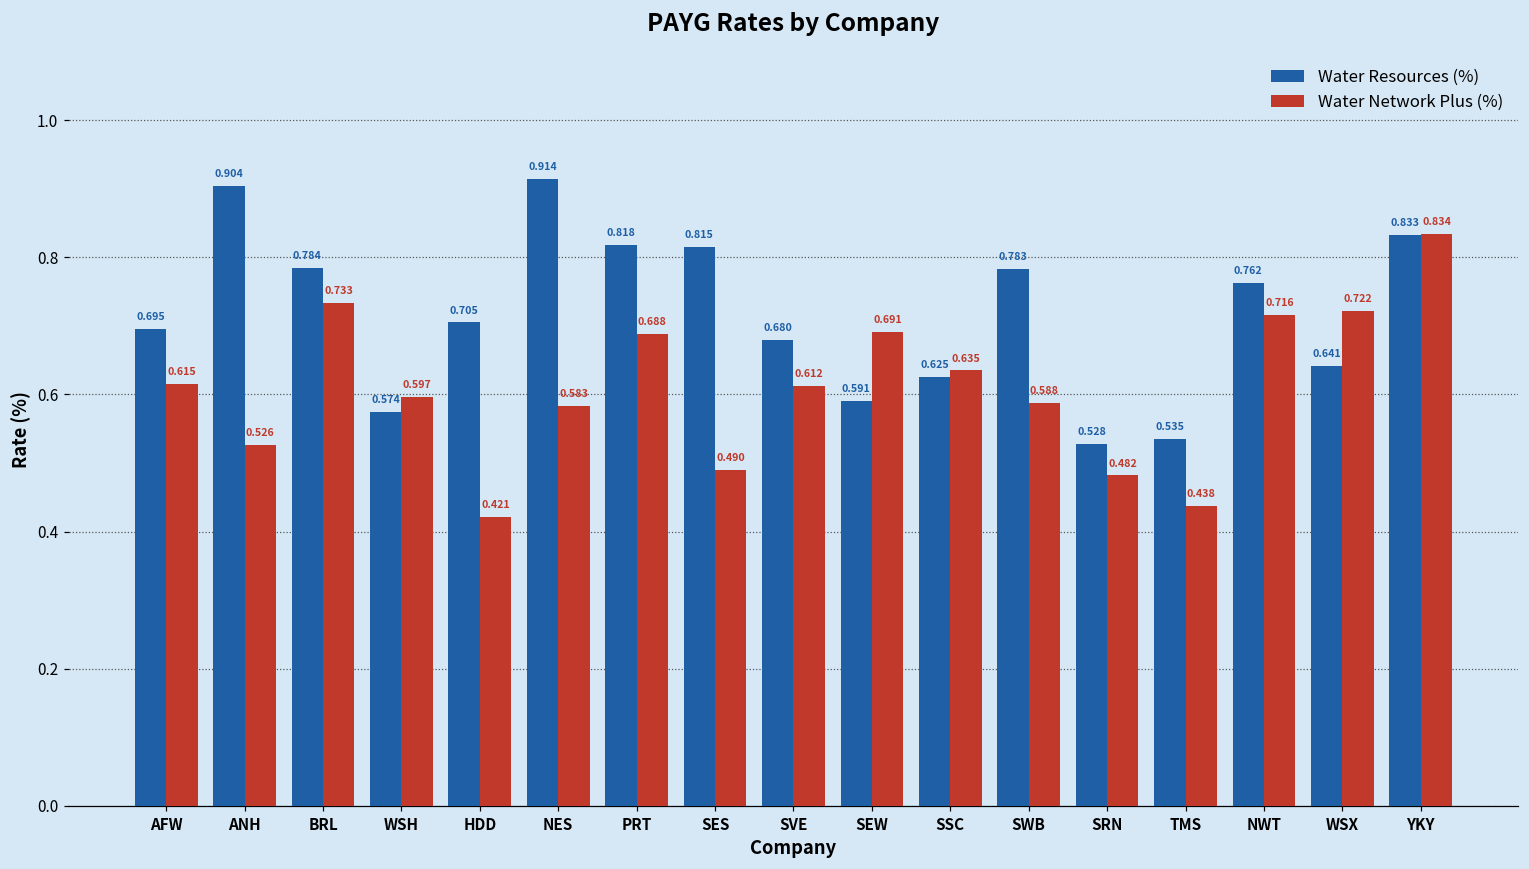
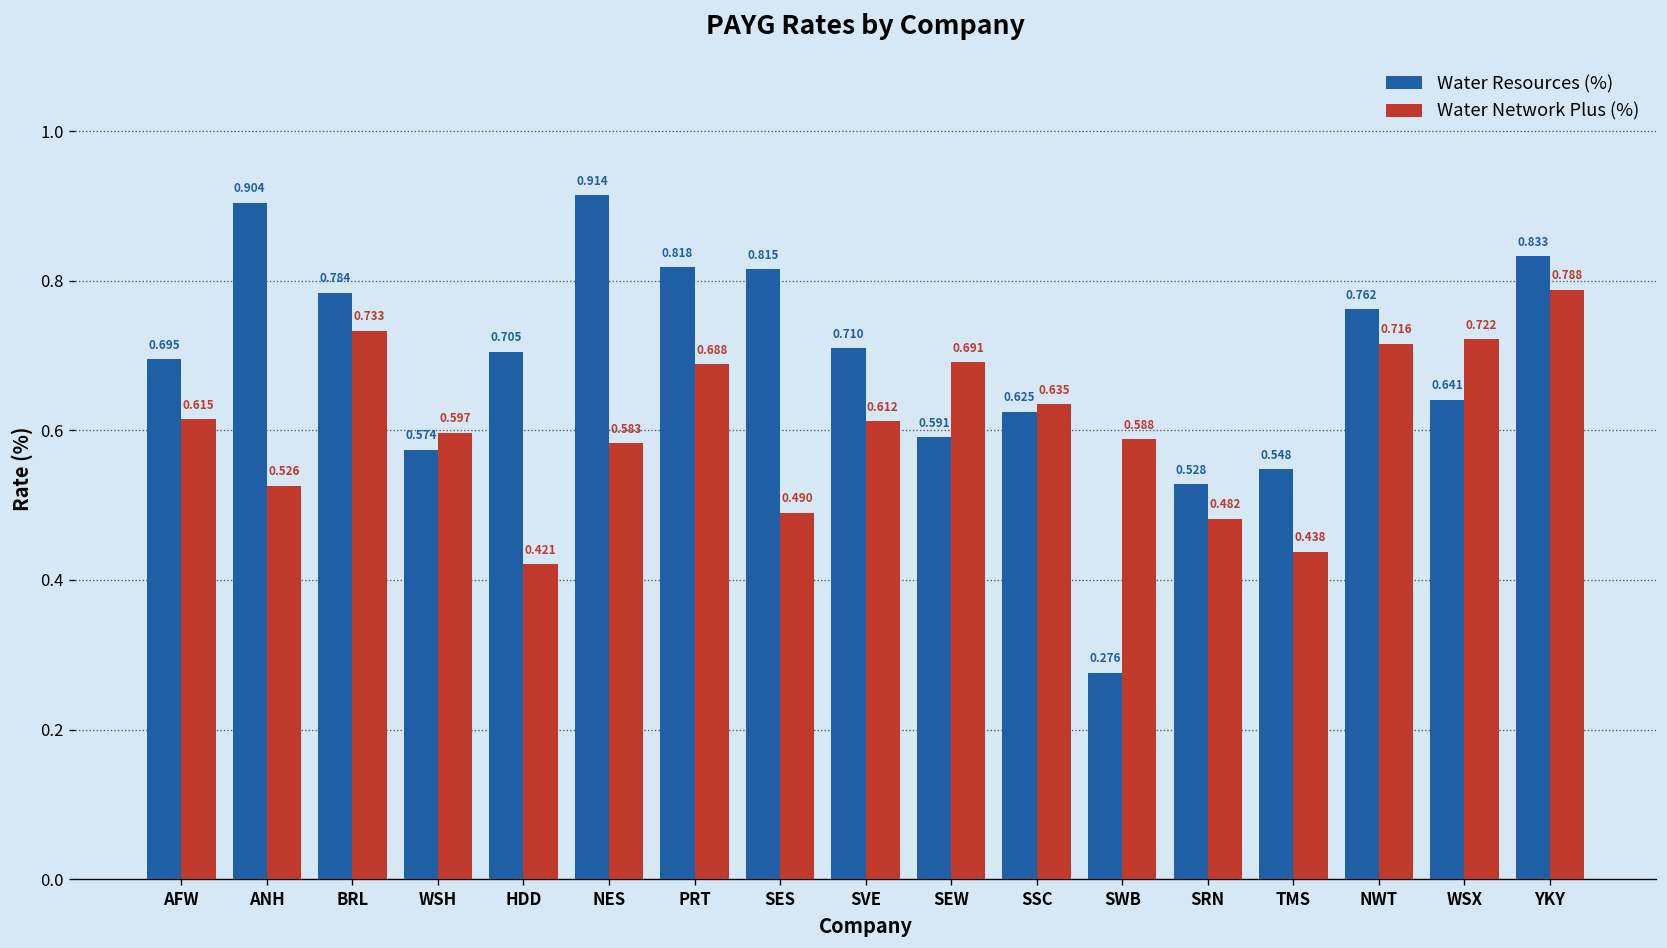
Water Resources (%), SVE: 0.680 -> 0.710
Water Resources (%), SWB: 0.783 -> 0.276
Water Resources (%), TMS: 0.535 -> 0.548
Water Network Plus (%), YKY: 0.834 -> 0.788
